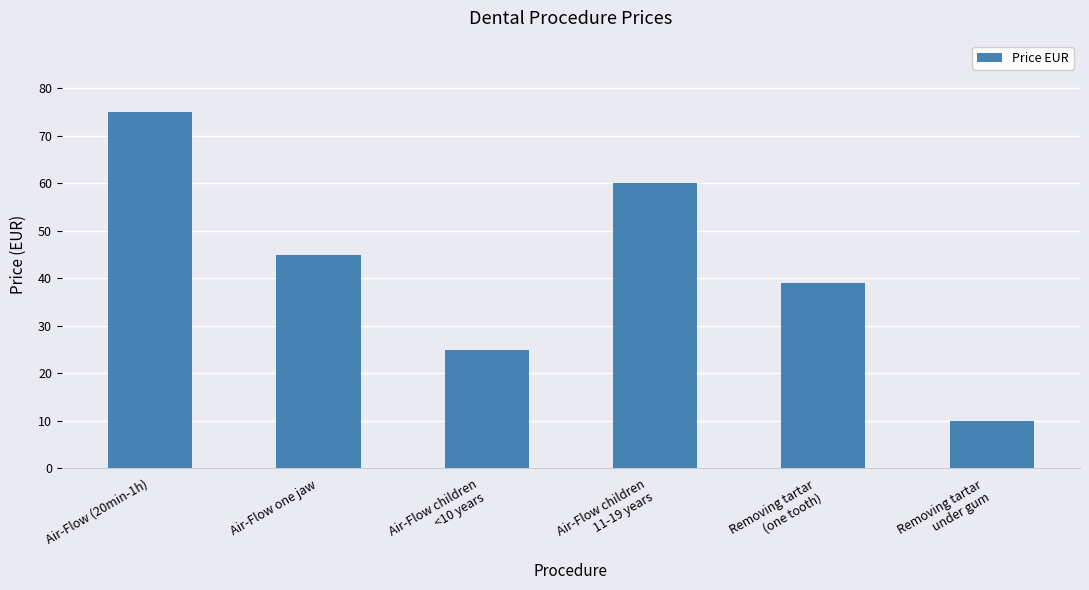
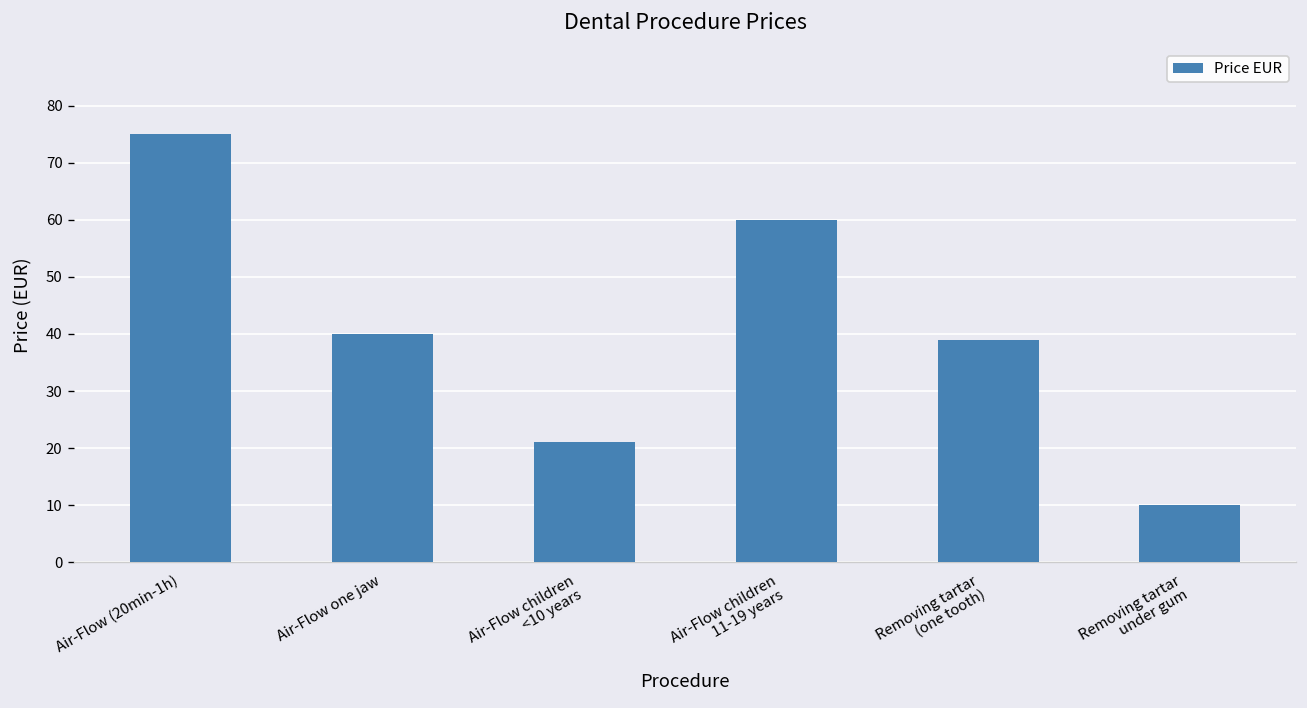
Air-Flow one jaw: 45 -> 40
Air-Flow children <10 years: 25 -> 21
